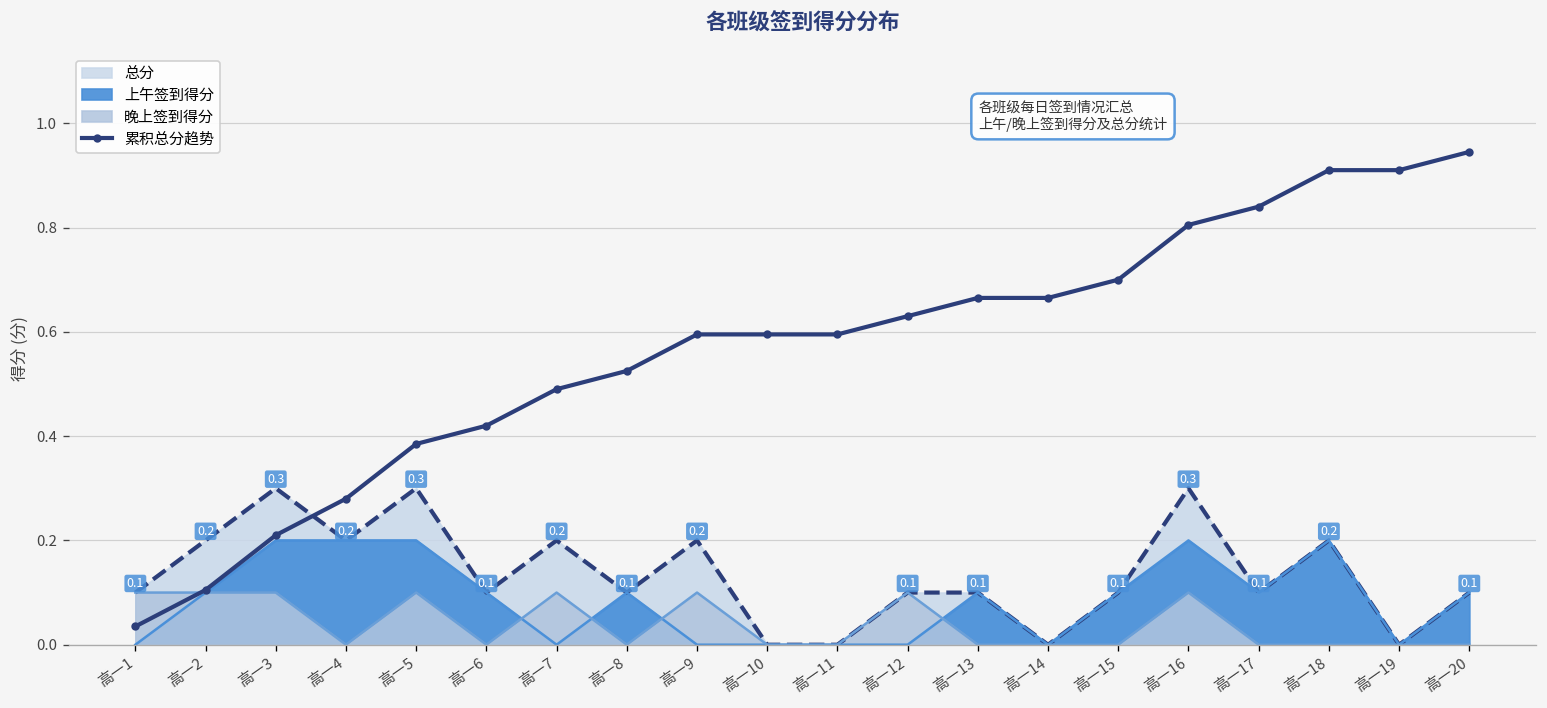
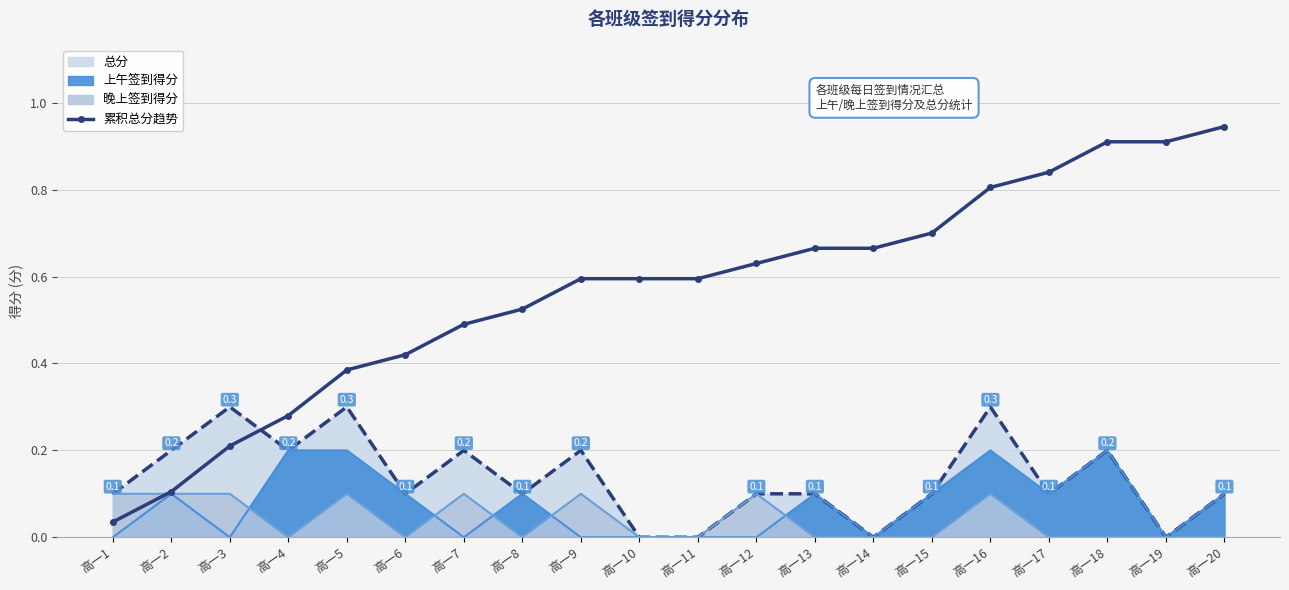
上午签到得分, 高一3: 0.2 -> 0.0
